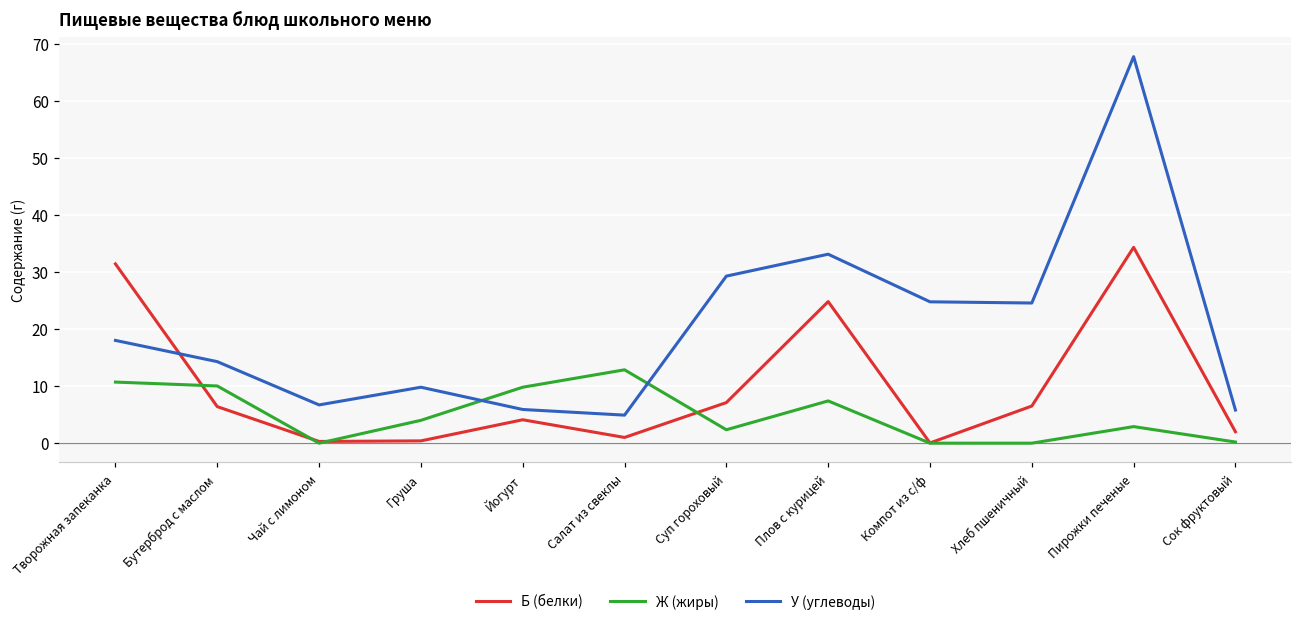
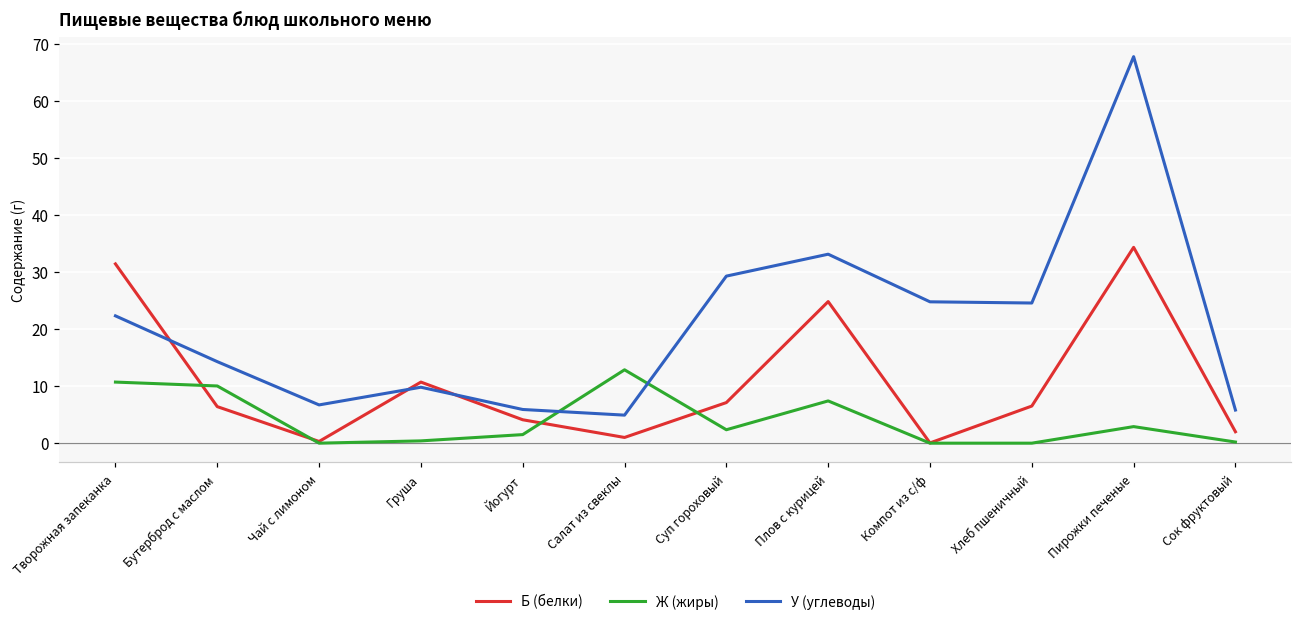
У (углеводы), Творожная запеканка: 18 -> 22
Б (белки), Груша: 0 -> 11
Ж (жиры), Груша: 4 -> 0
Ж (жиры), Йогурт: 10 -> 2
